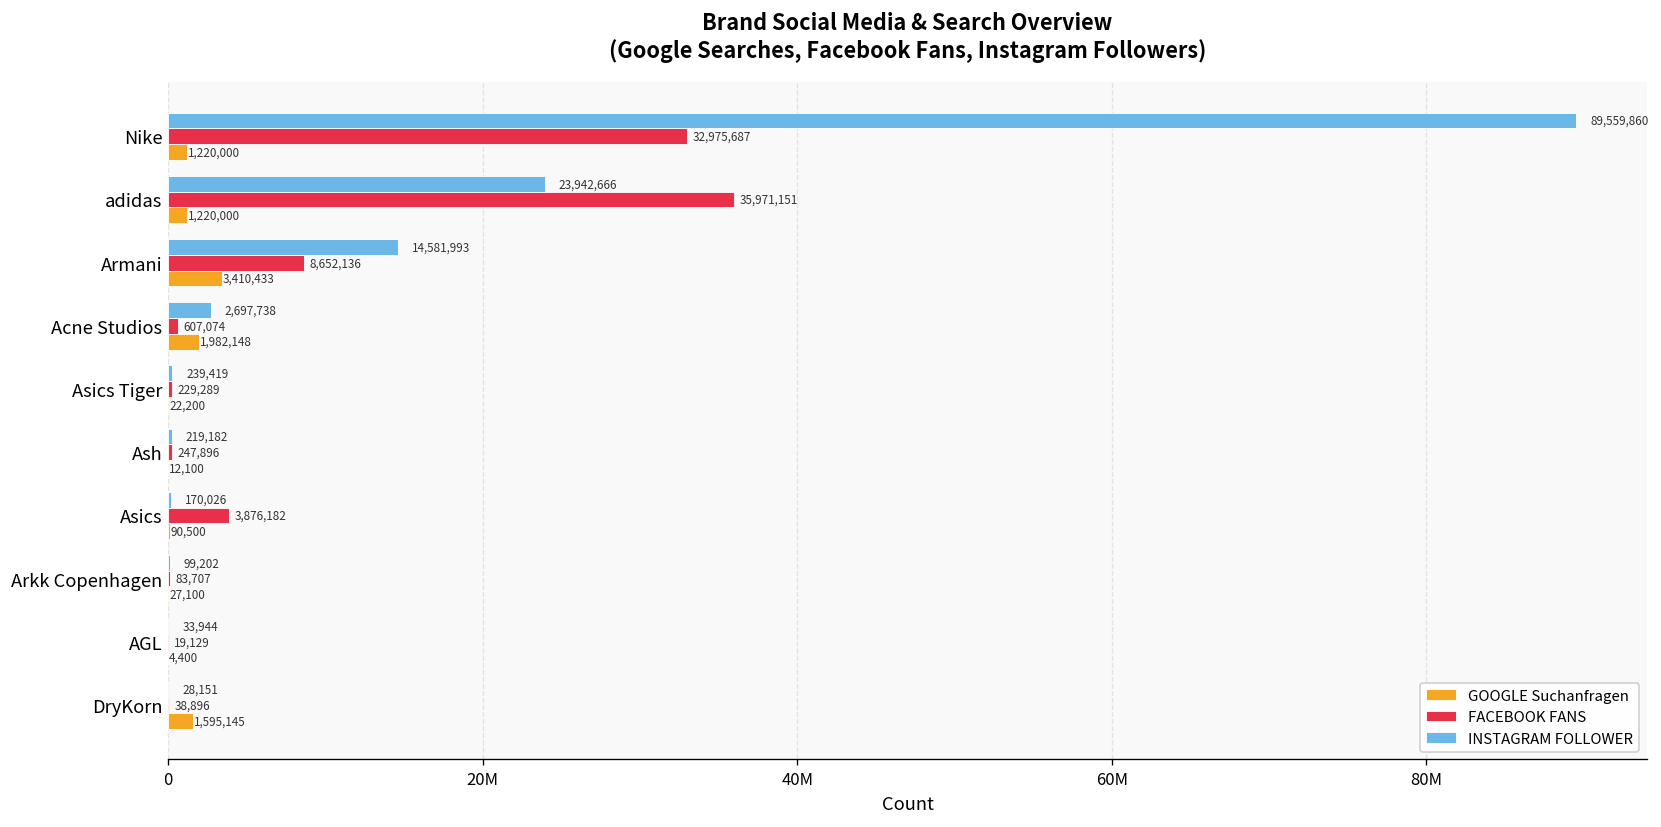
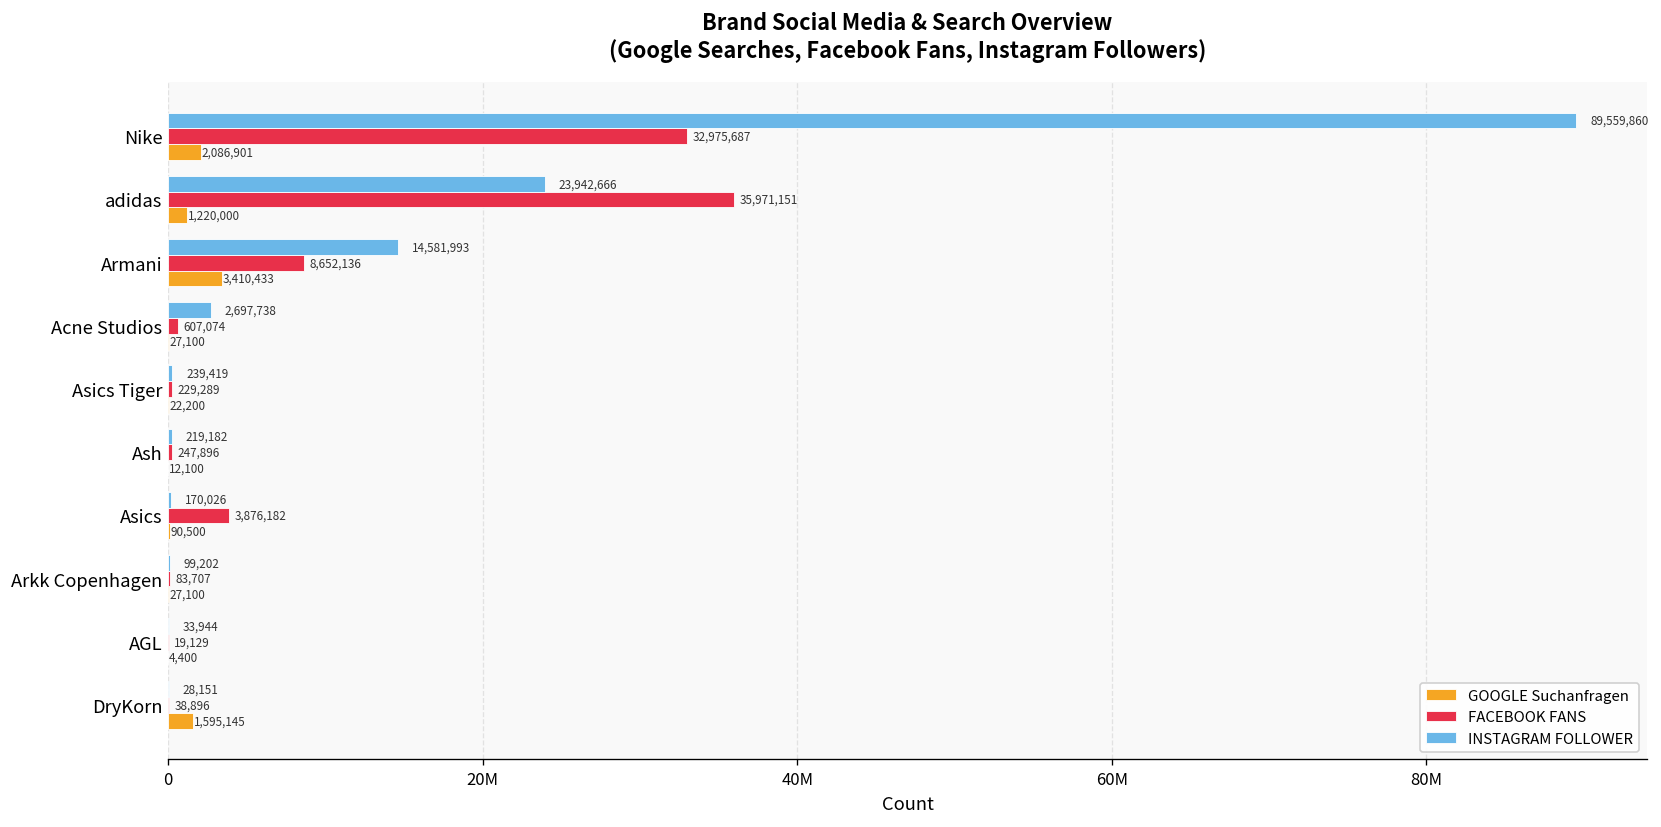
GOOGLE Suchanfragen, Nike: 1,220,000 -> 2,086,901
GOOGLE Suchanfragen, Acne Studios: 1,982,148 -> 27,100
